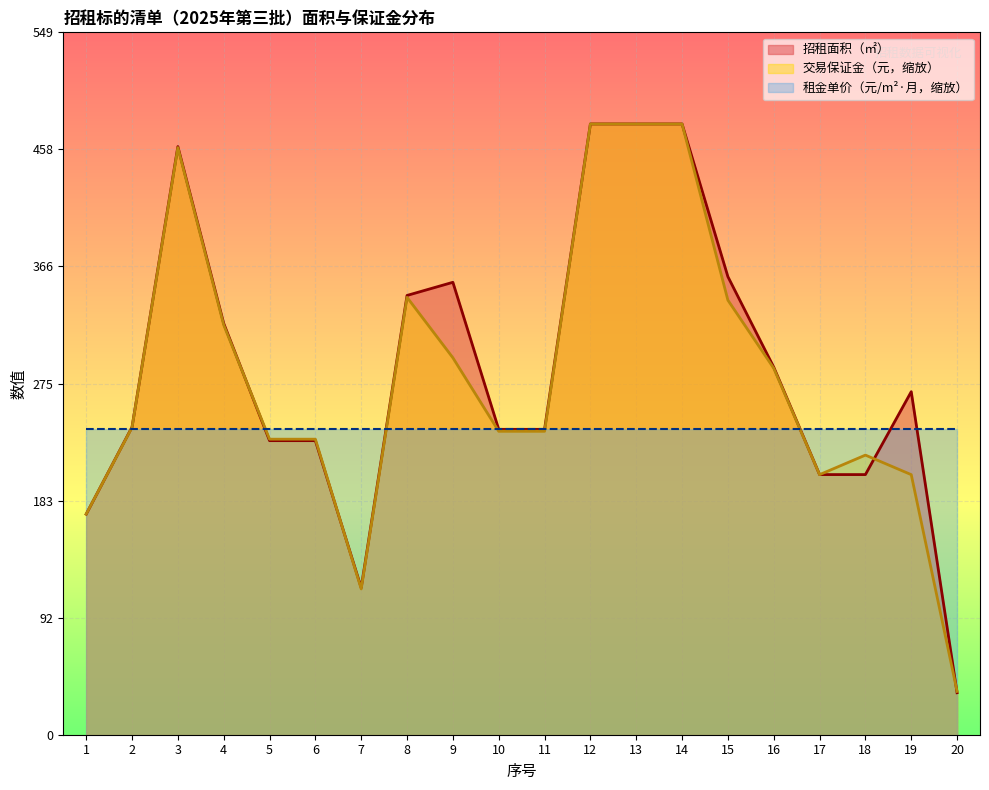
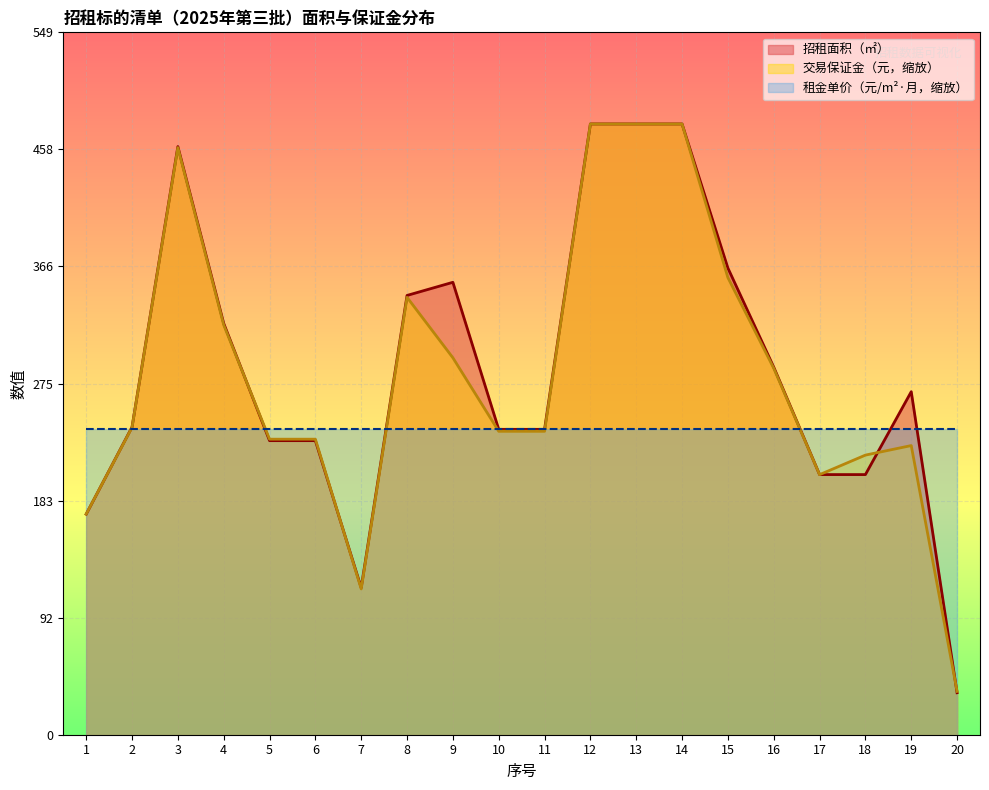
招租面积（㎡）, 15: 358 -> 365
交易保证金（元，缩放）, 15: 340 -> 358
交易保证金（元，缩放）, 19: 203 -> 226
